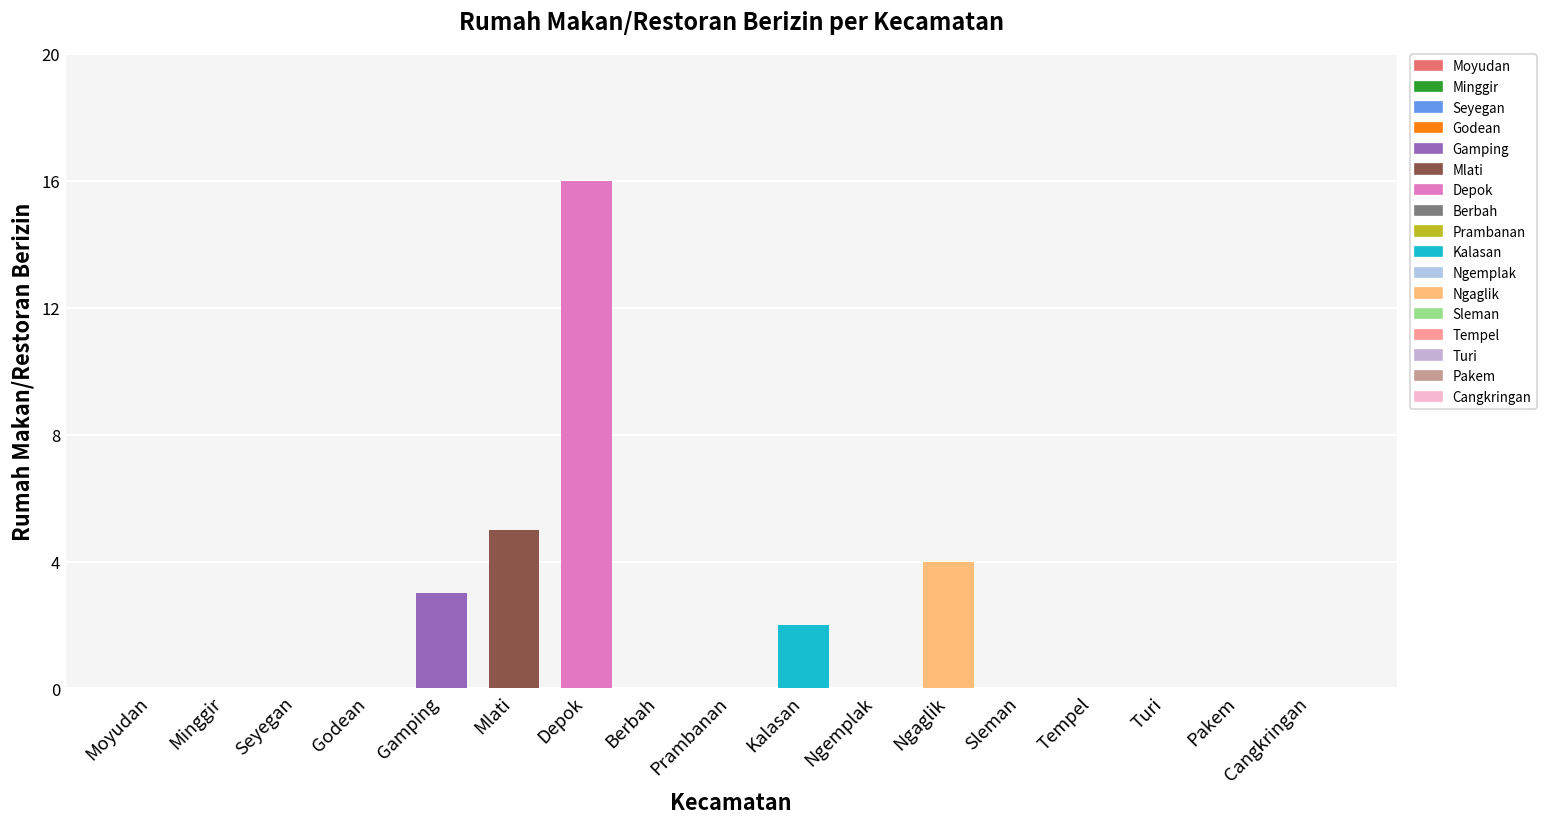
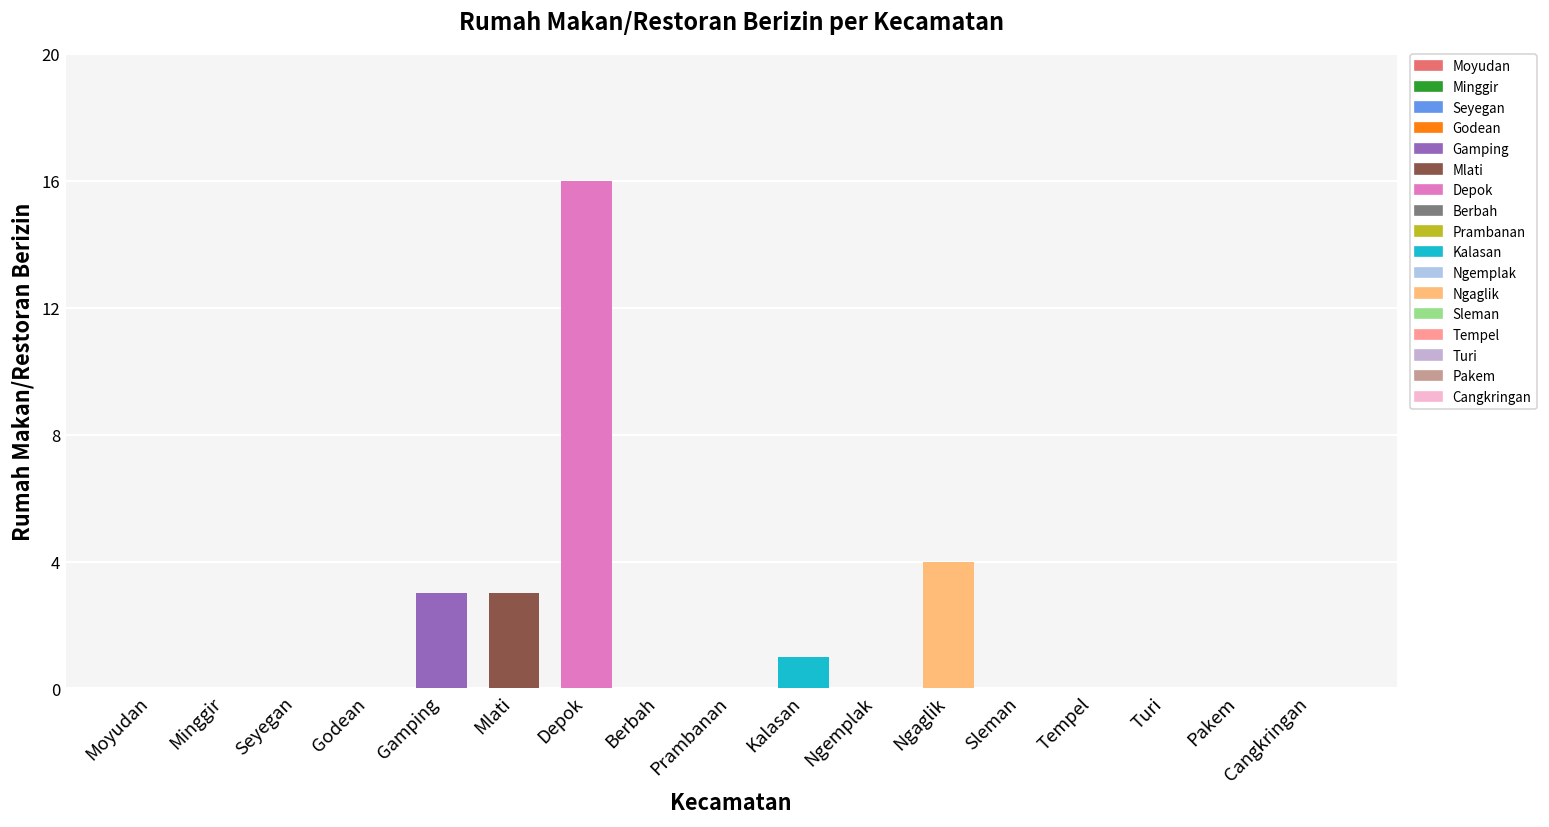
Mlati: 5 -> 3
Kalasan: 2 -> 1
